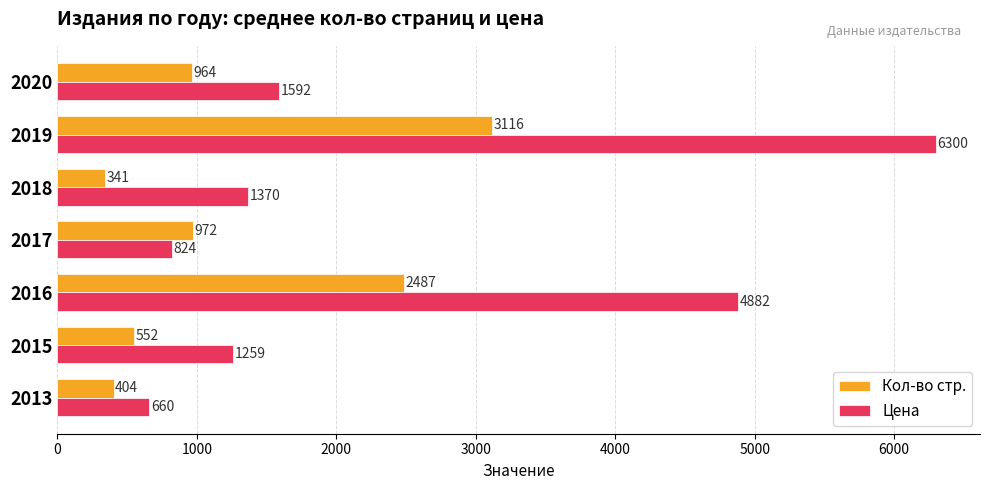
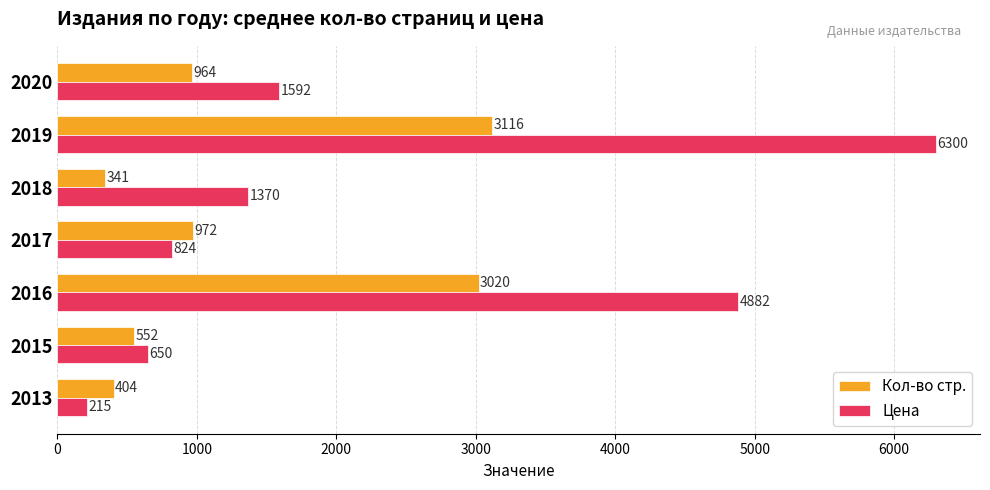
Кол-во стр., 2016: 2487 -> 3020
Цена, 2015: 1259 -> 650
Цена, 2013: 660 -> 215
